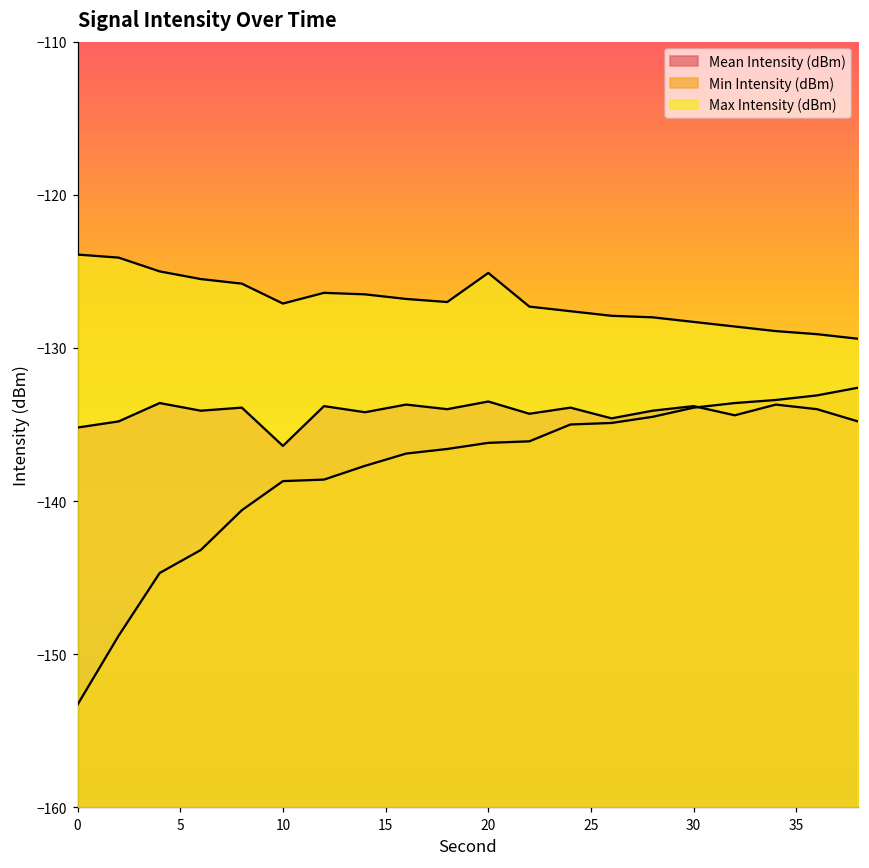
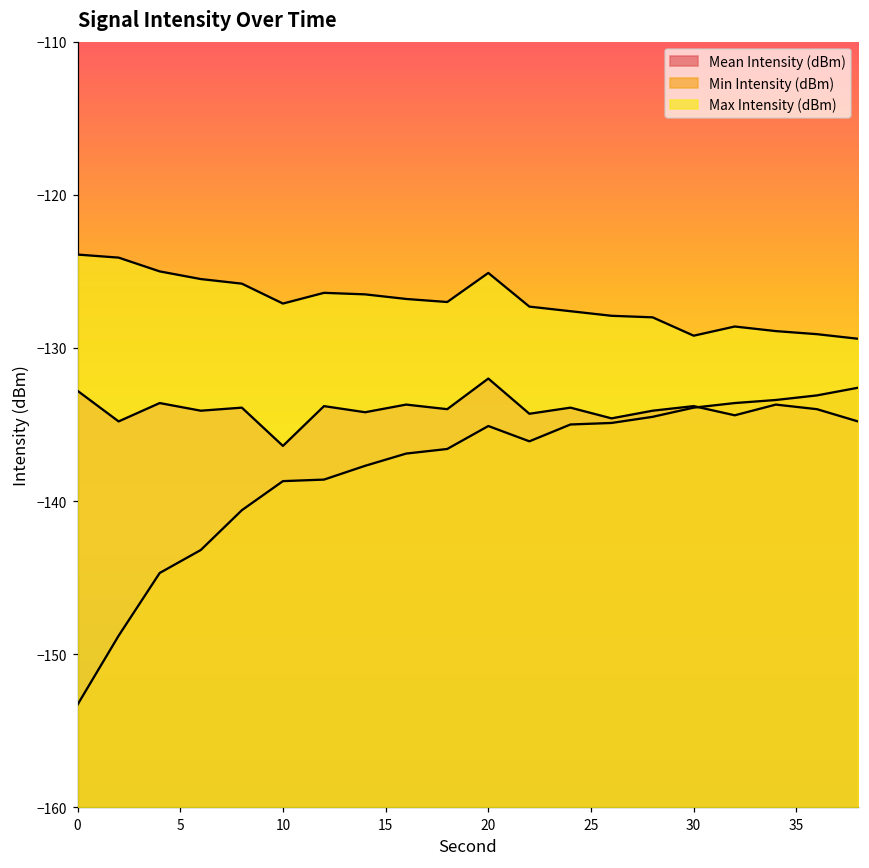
Mean Intensity (dBm), 0: -135.2 -> -132.8
Mean Intensity (dBm), 20: -133.5 -> -132.0
Min Intensity (dBm), 20: -136.2 -> -135.1
Max Intensity (dBm), 30: -128.3 -> -129.2
